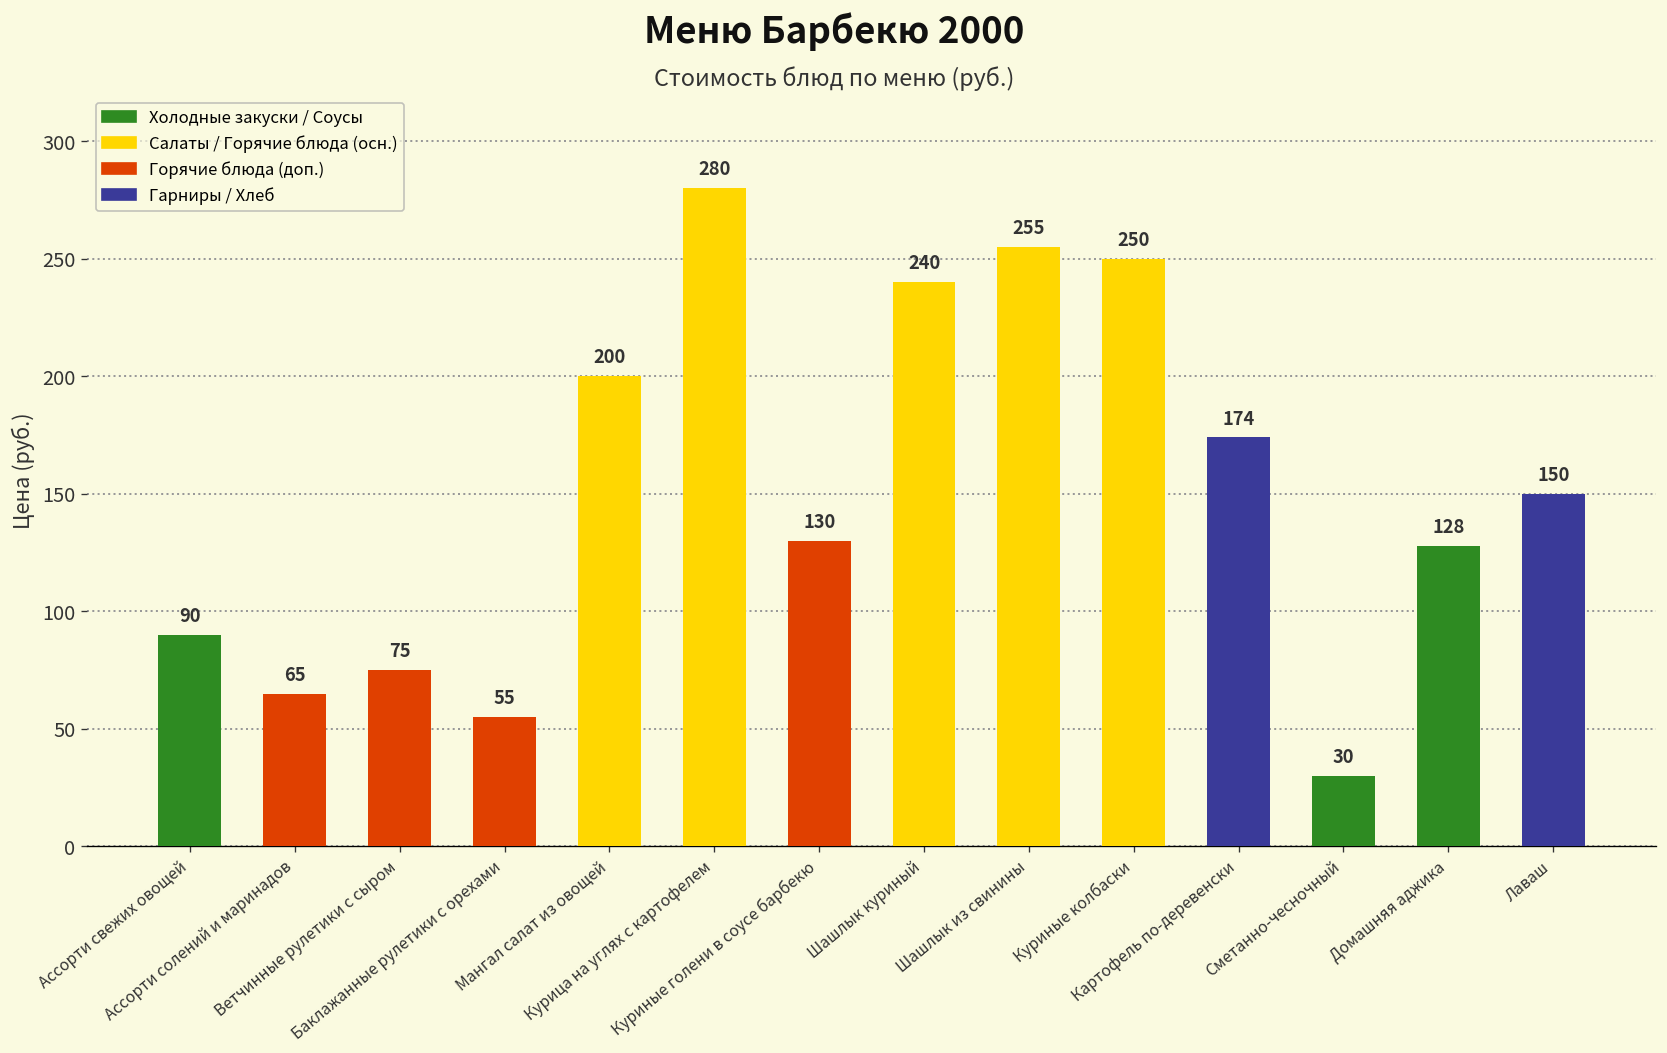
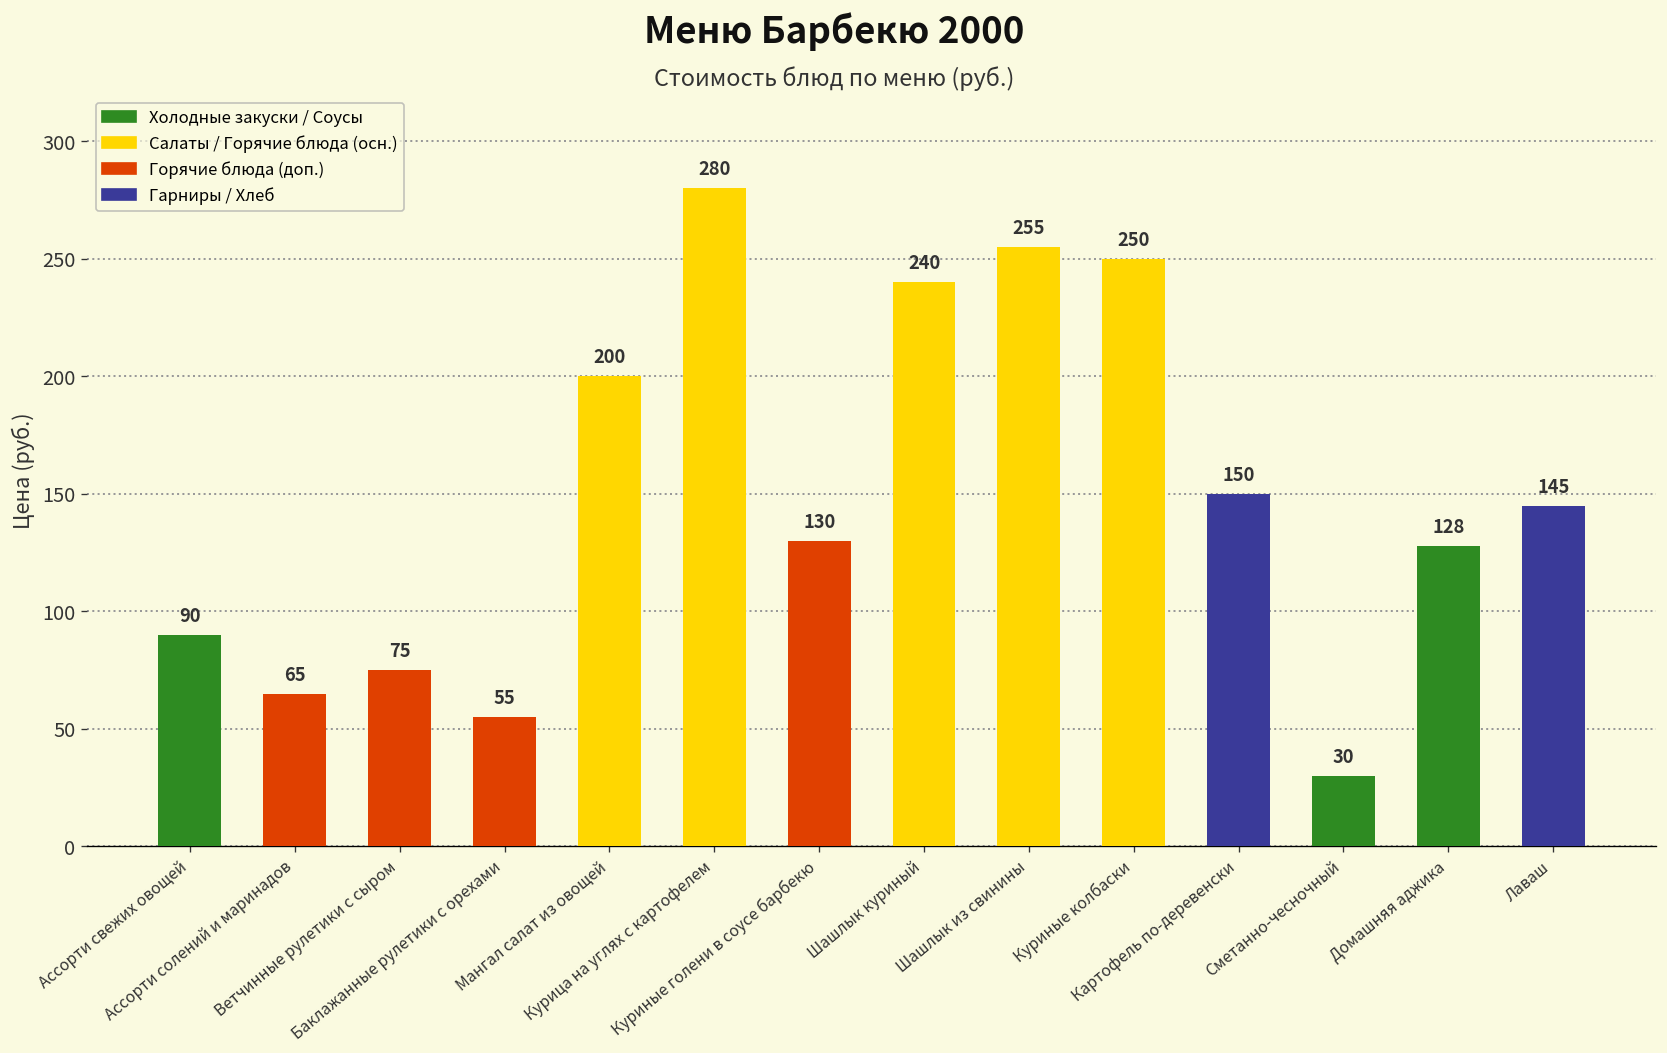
Картофель по-деревенски: 174 -> 150
Лаваш: 150 -> 145
